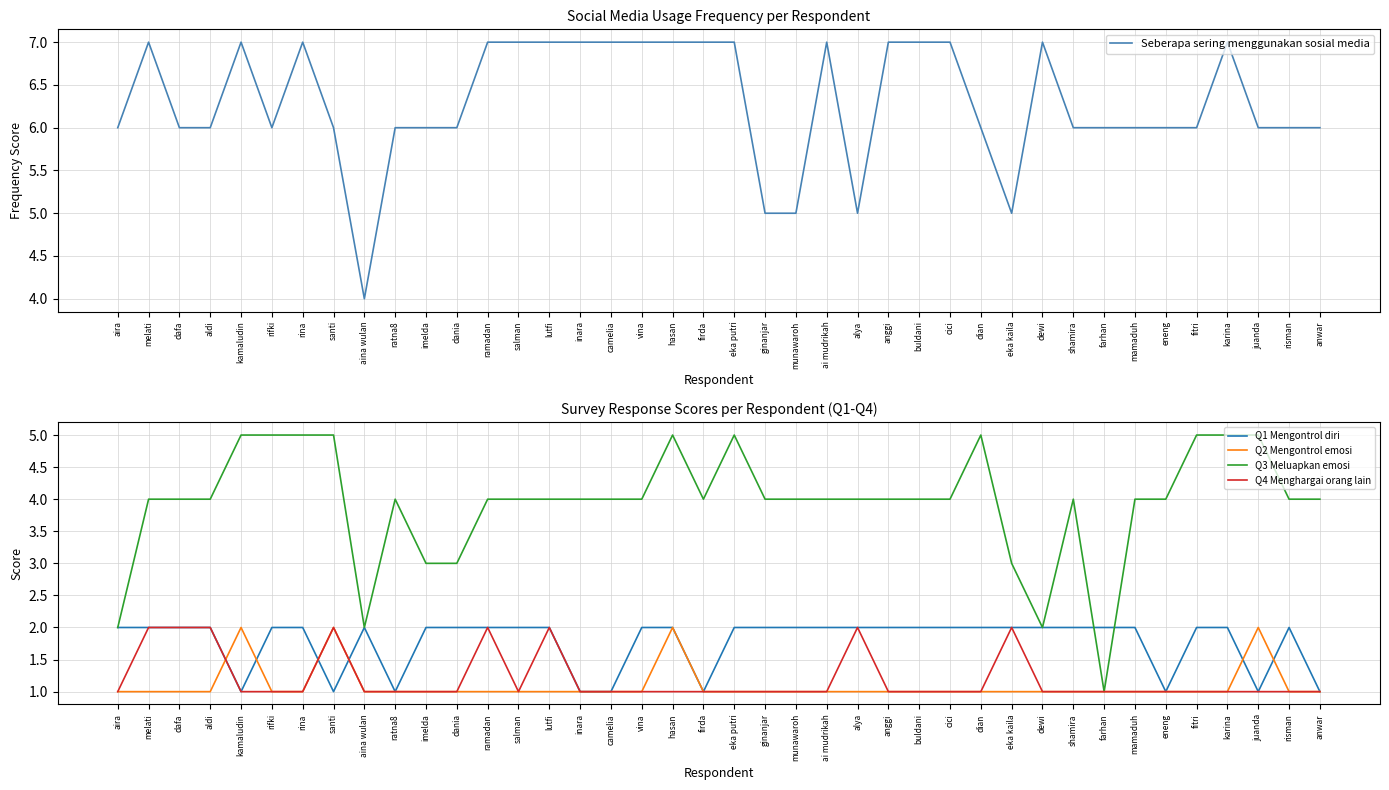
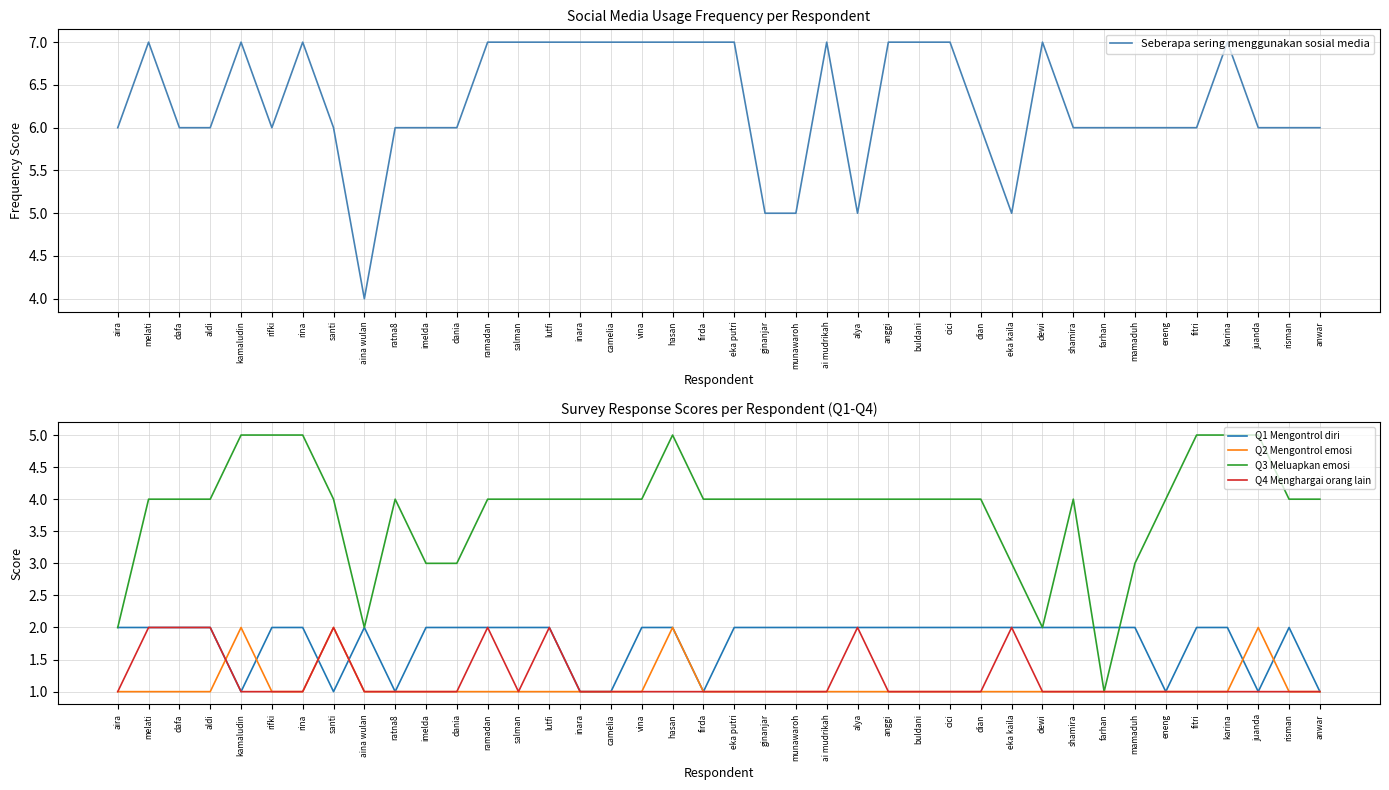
Survey Response Scores per Respondent (Q1-Q4), Q3 Meluapkan emosi, santi: 5 -> 4
Survey Response Scores per Respondent (Q1-Q4), Q3 Meluapkan emosi, eka putri: 5 -> 4
Survey Response Scores per Respondent (Q1-Q4), Q3 Meluapkan emosi, dian: 5 -> 4
Survey Response Scores per Respondent (Q1-Q4), Q3 Meluapkan emosi, mamaduh: 4 -> 3
